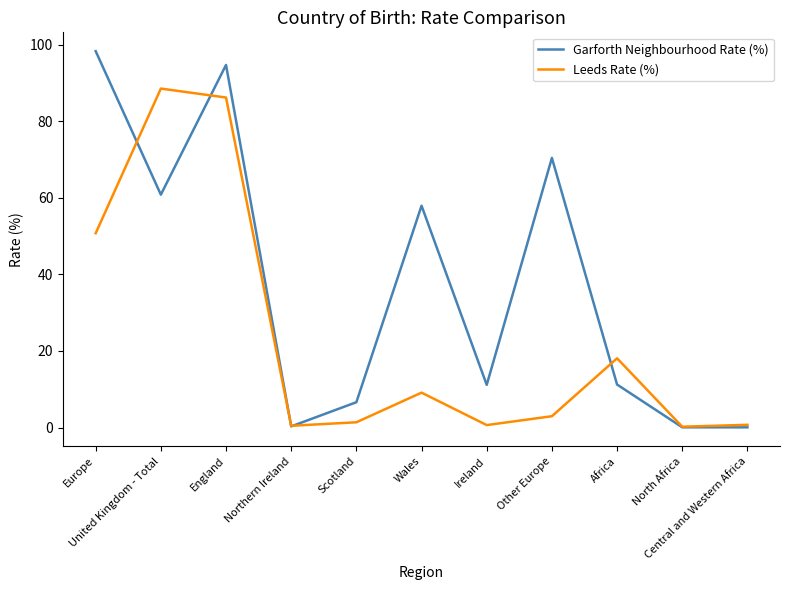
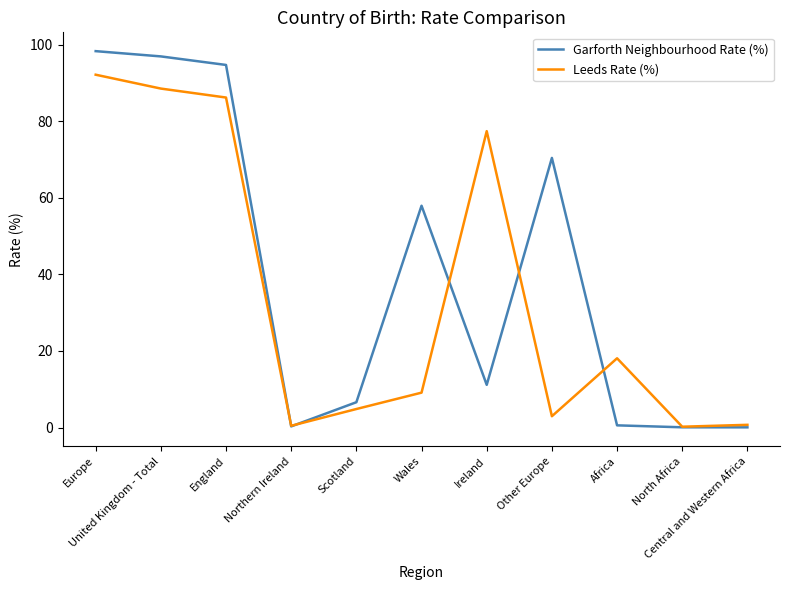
Leeds Rate (%), Europe: 51 -> 92
Garforth Neighbourhood Rate (%), United Kingdom - Total: 61 -> 97
Leeds Rate (%), Scotland: 1 -> 5
Leeds Rate (%), Ireland: 1 -> 77
Garforth Neighbourhood Rate (%), Africa: 11 -> 1
